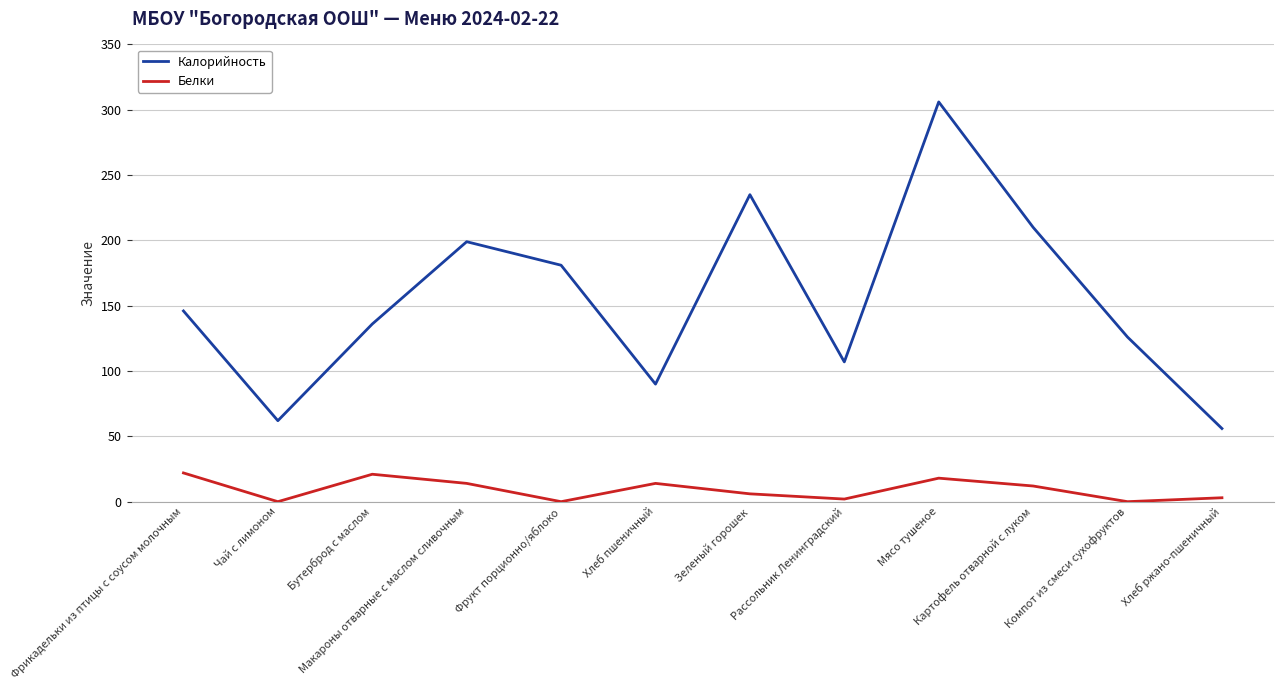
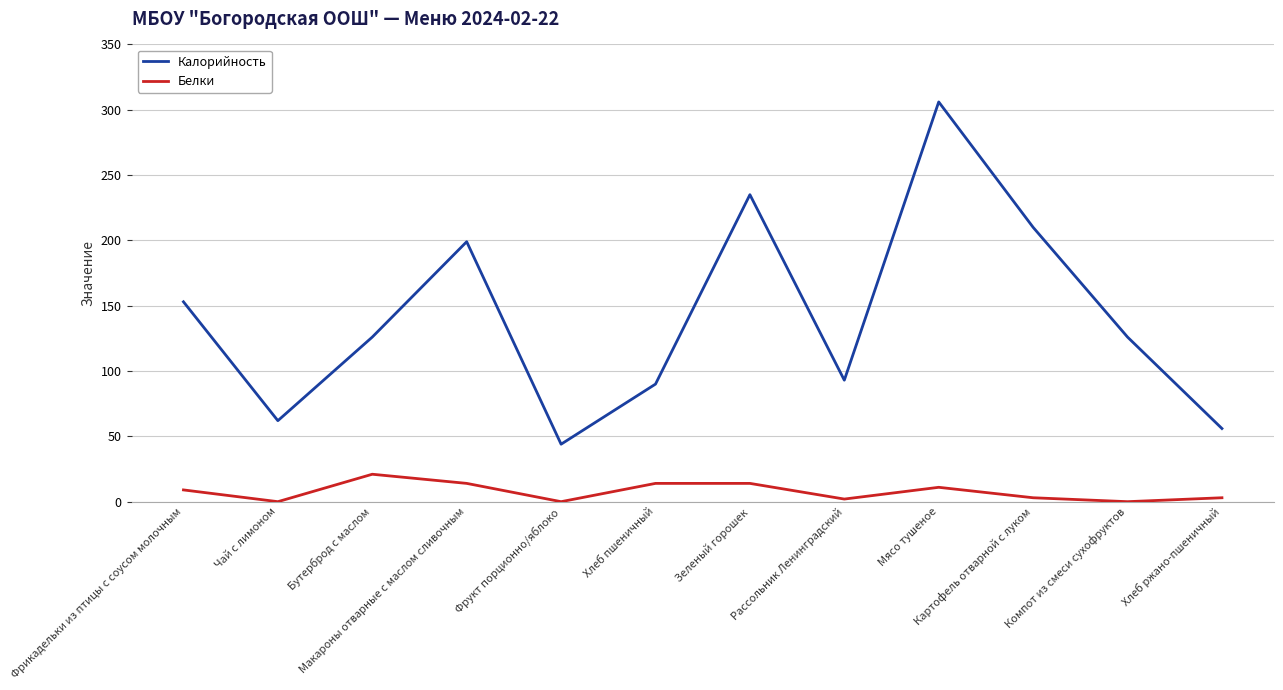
Калорийность, Фрикадельки из птицы с соусом молочным: 146 -> 153
Белки, Фрикадельки из птицы с соусом молочным: 22 -> 9
Калорийность, Бутерброд с маслом: 136 -> 126
Калорийность, Фрукт порционно/яблоко: 181 -> 44
Белки, Зеленый горошек: 6 -> 14
Калорийность, Рассольник Ленинградский: 107 -> 93
Белки, Мясо тушеное: 18 -> 11
Белки, Картофель отварной с луком: 12 -> 3
